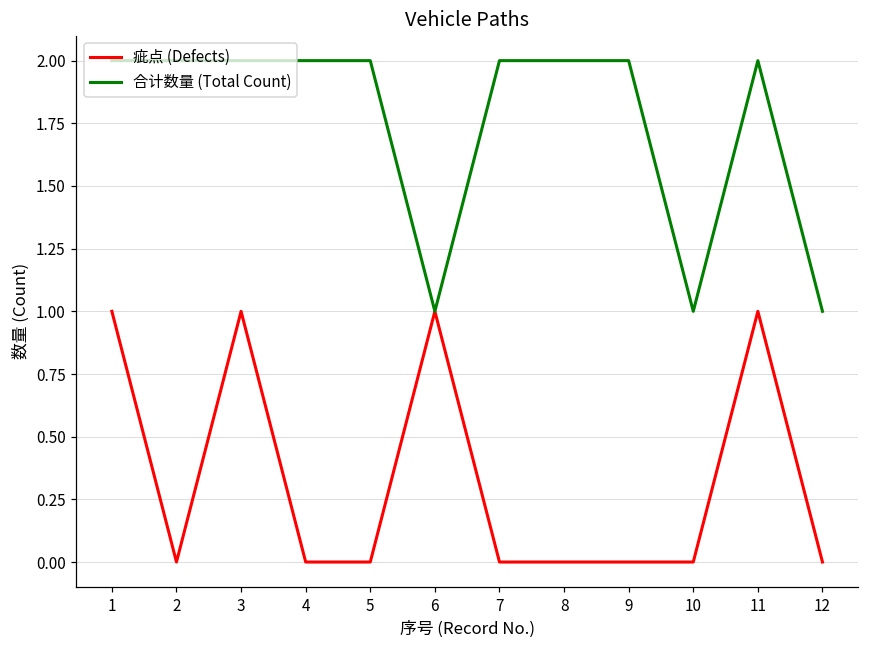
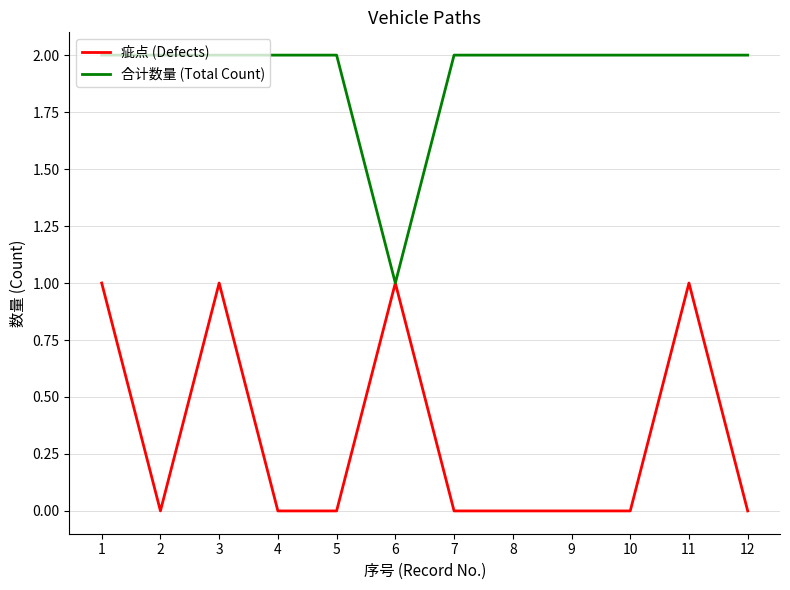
合计数量 (Total Count), 10: 1 -> 2
合计数量 (Total Count), 12: 1 -> 2
